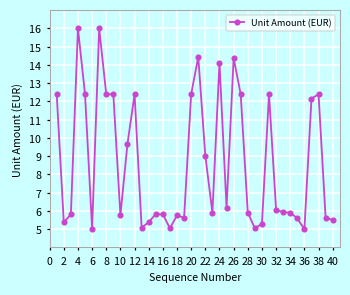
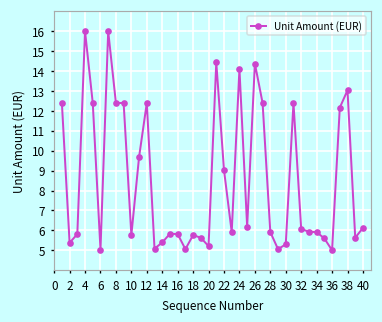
20: 12.4 -> 5.2
38: 12.4 -> 13.0
40: 5.5 -> 6.1
